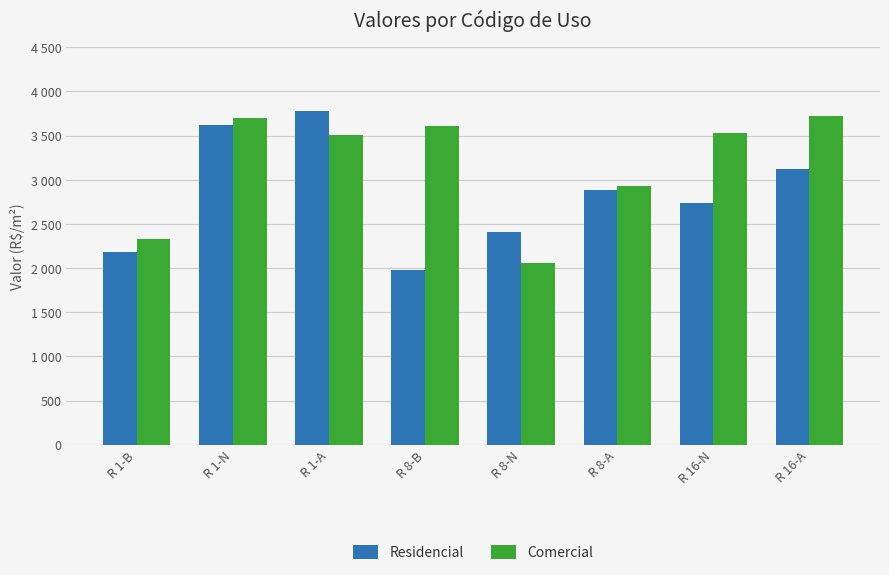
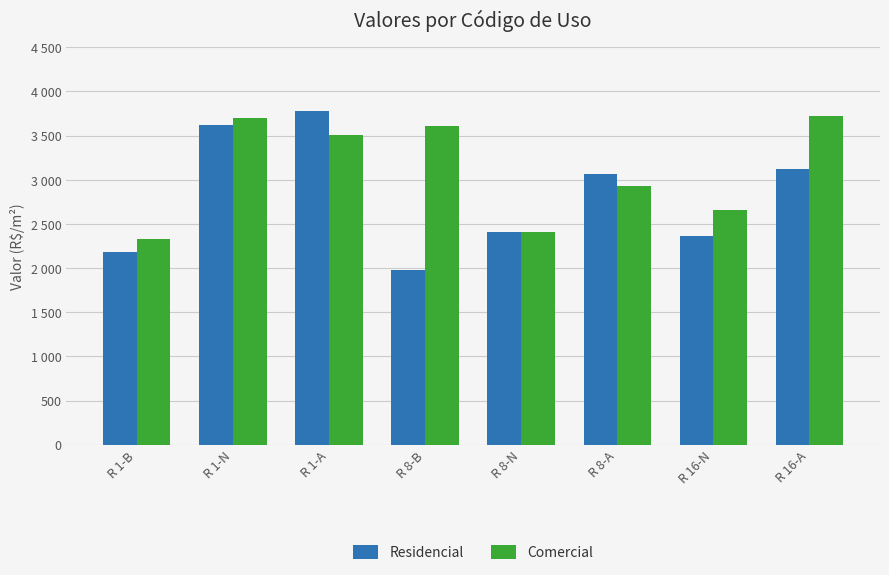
Comercial, R 8-N: 2100 -> 2400
Residencial, R 8-A: 2900 -> 3100
Residencial, R 16-N: 2700 -> 2400
Comercial, R 16-N: 3500 -> 2700
